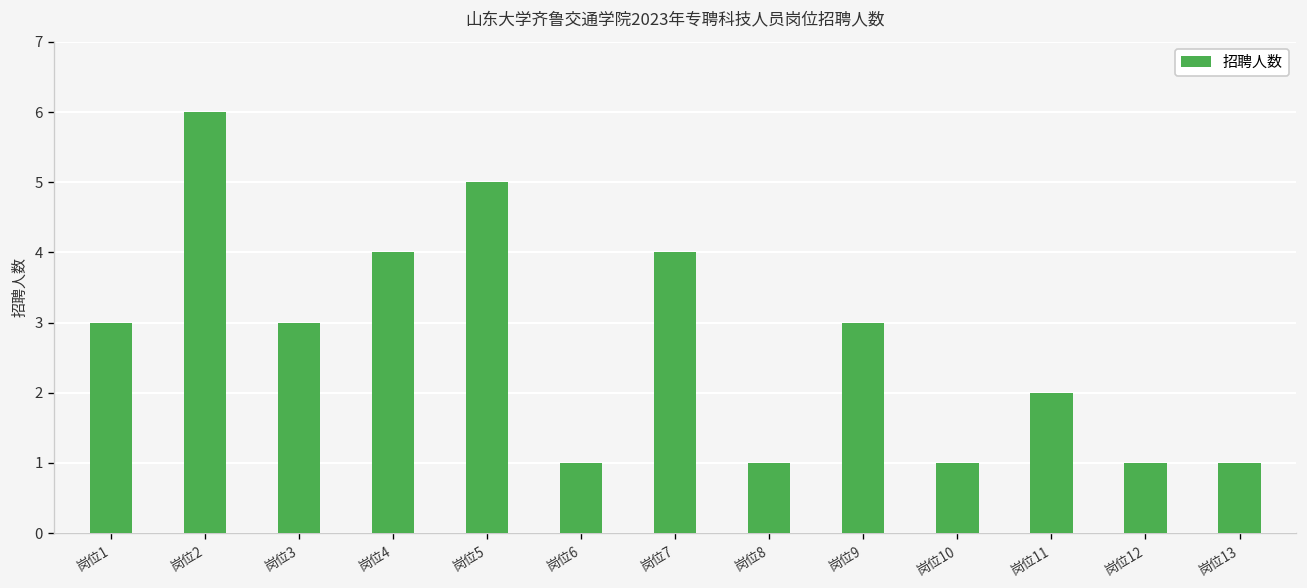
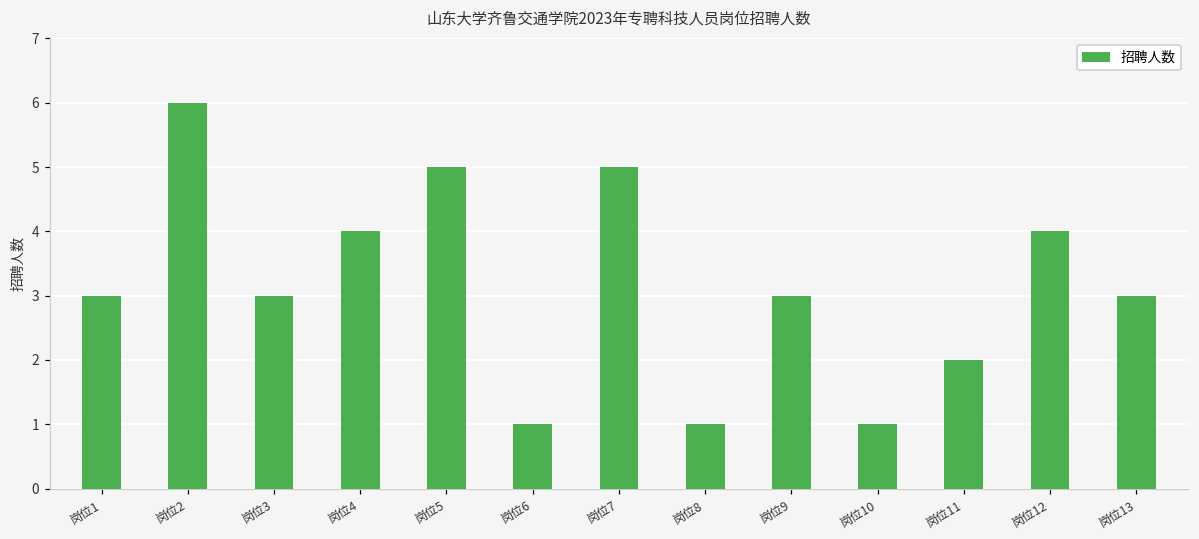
岗位7: 4 -> 5
岗位12: 1 -> 4
岗位13: 1 -> 3
